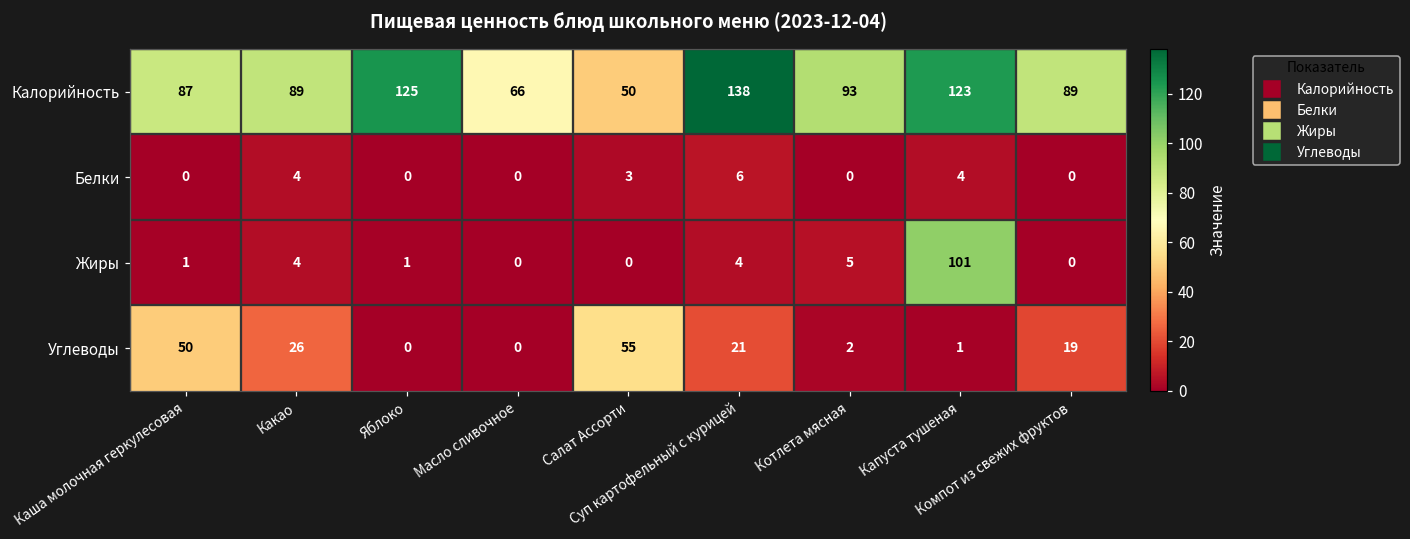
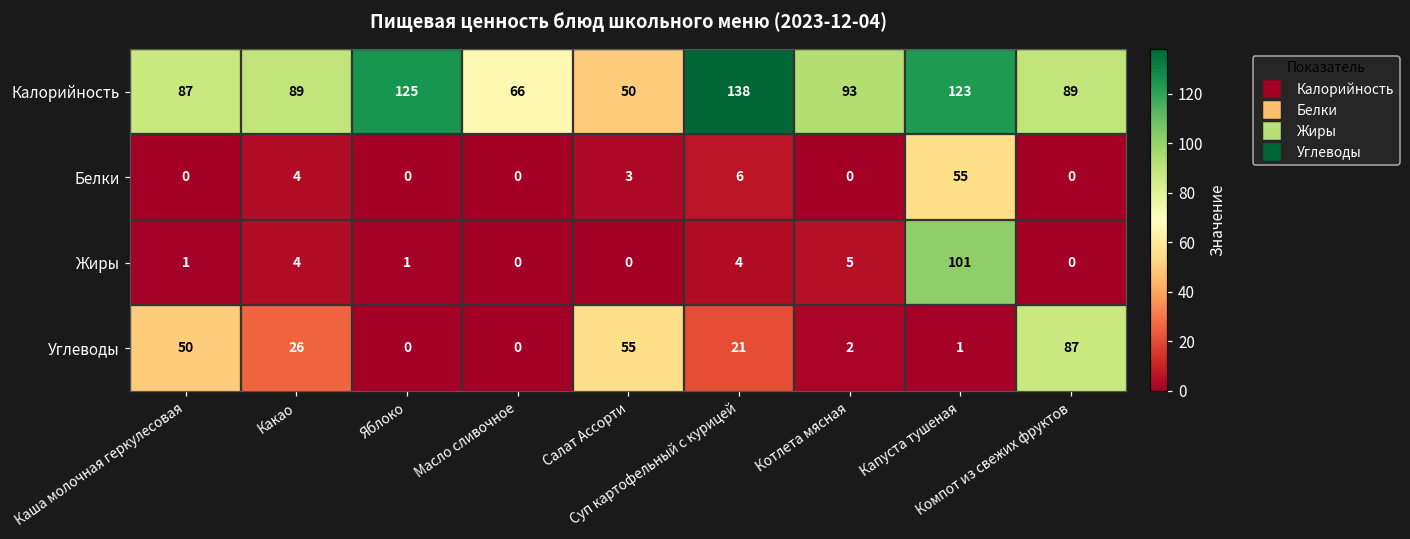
Белки, Капуста тушеная: 4 -> 55
Углеводы, Компот из свежих фруктов: 19 -> 87
